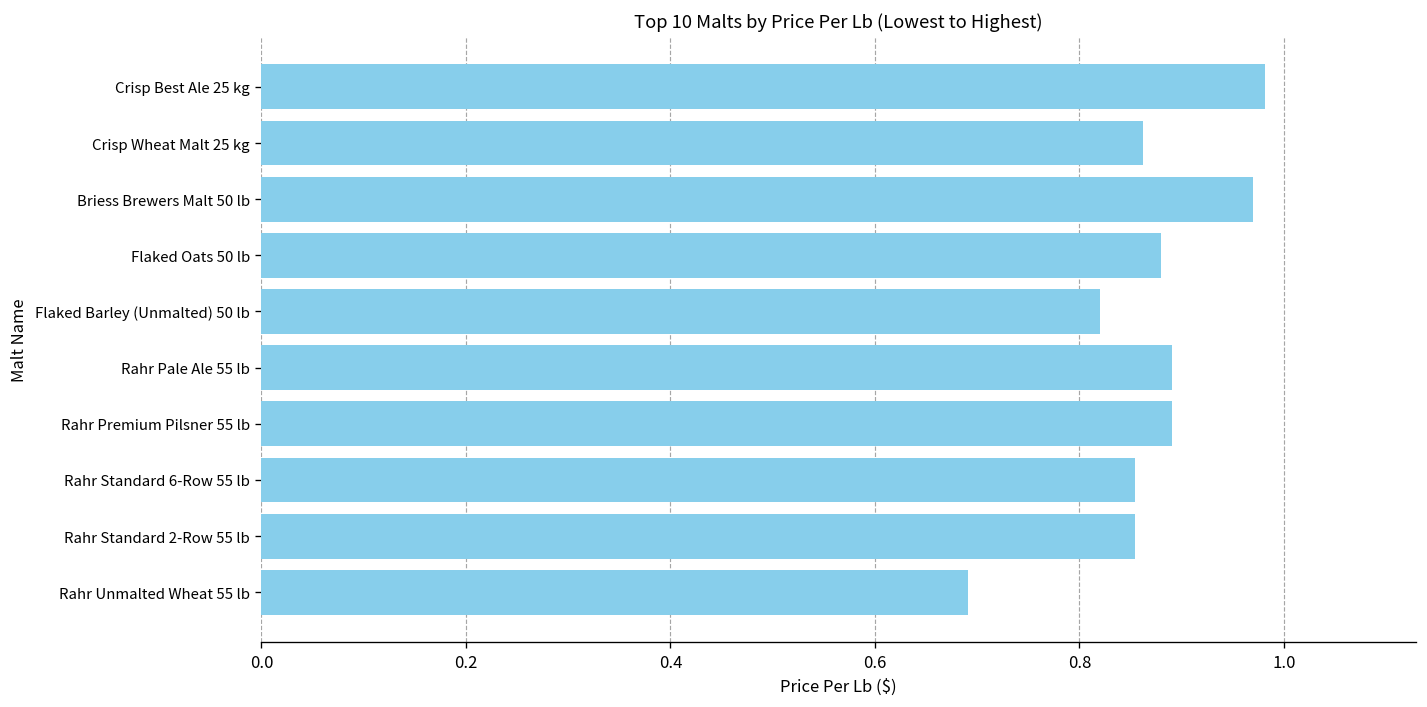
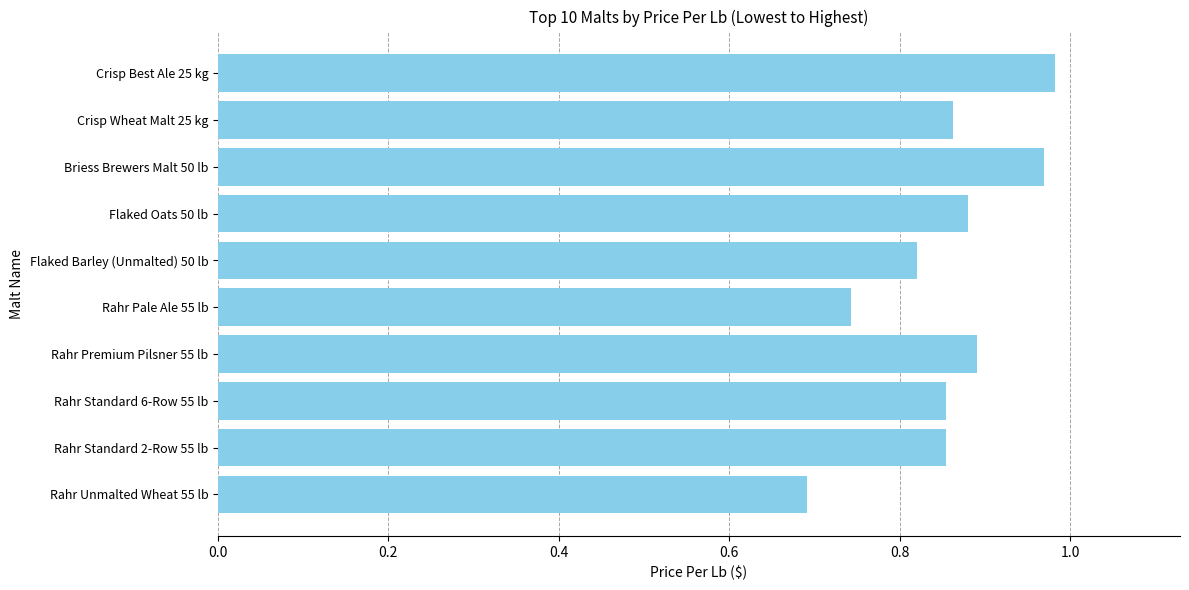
Rahr Pale Ale 55 lb: 0.89 -> 0.74
